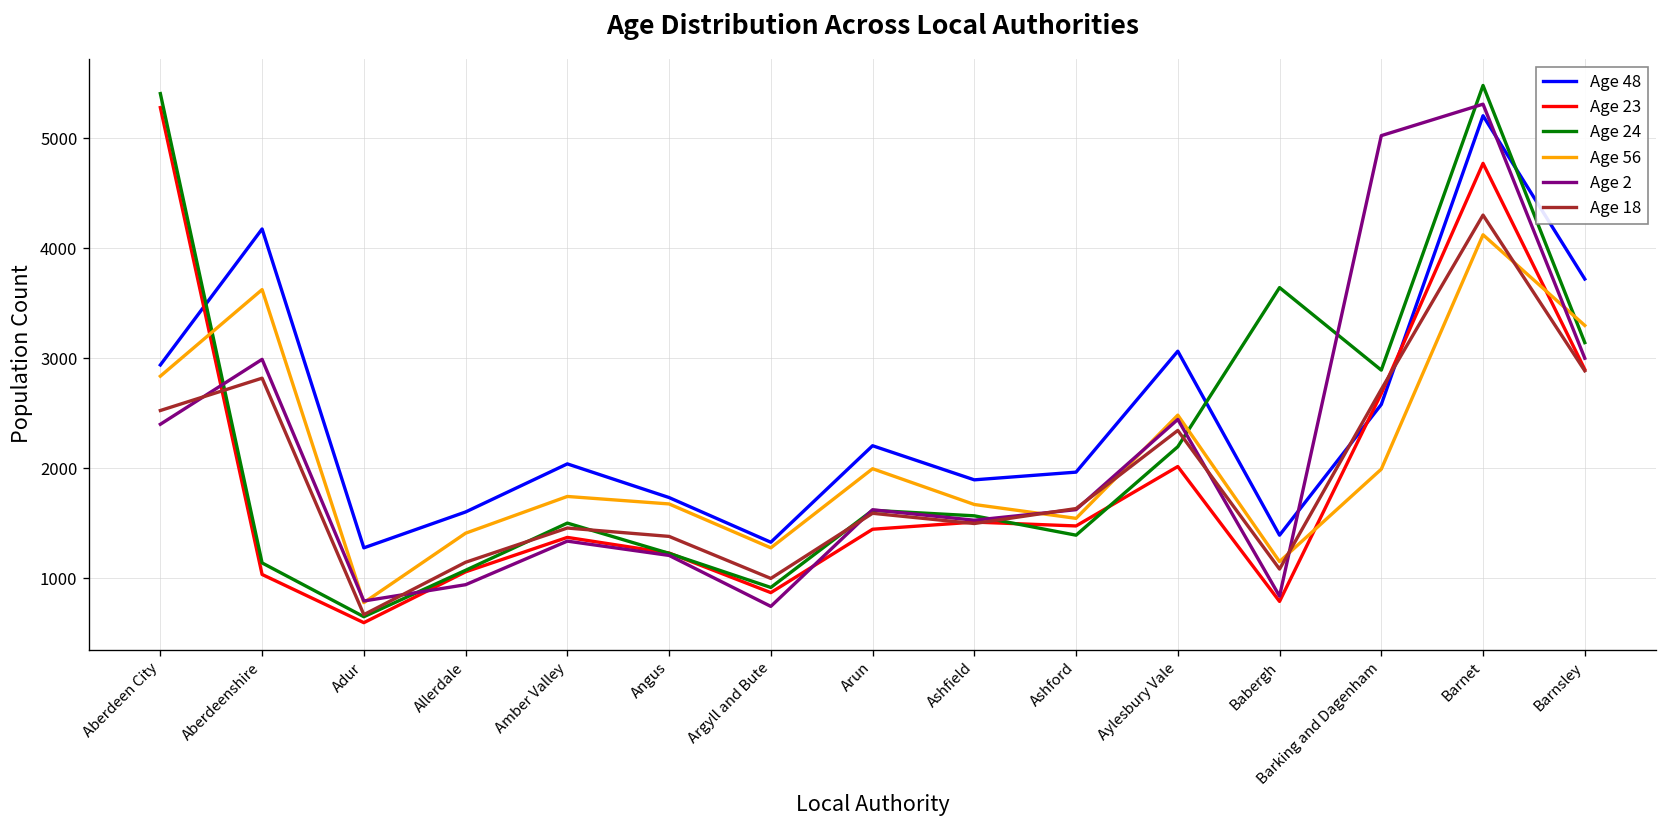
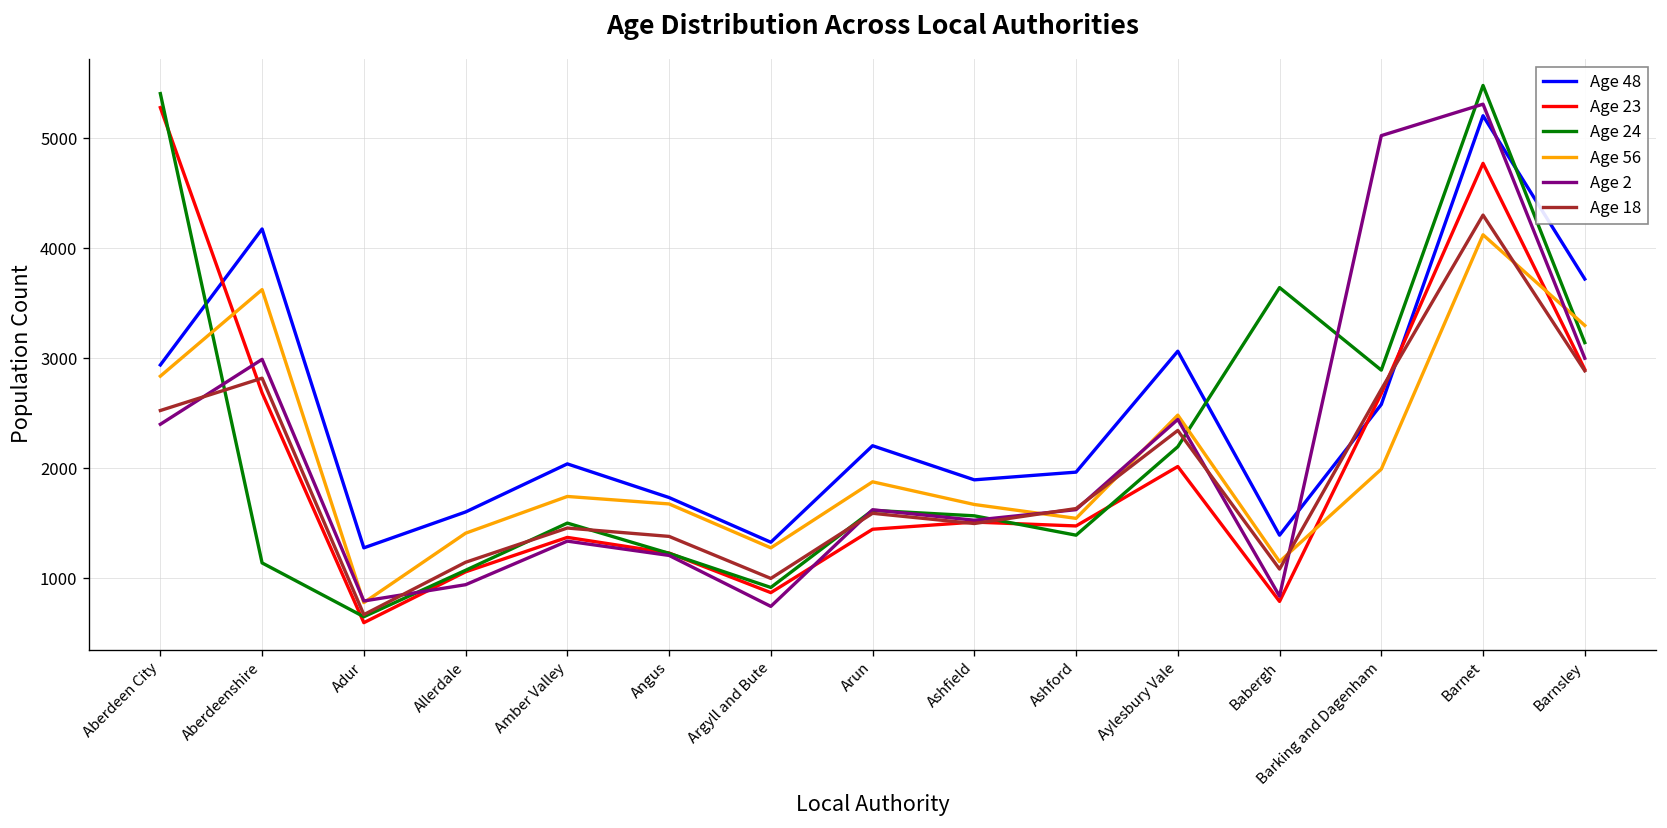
Age 23, Aberdeenshire: 1000 -> 2700
Age 56, Arun: 2000 -> 1900
